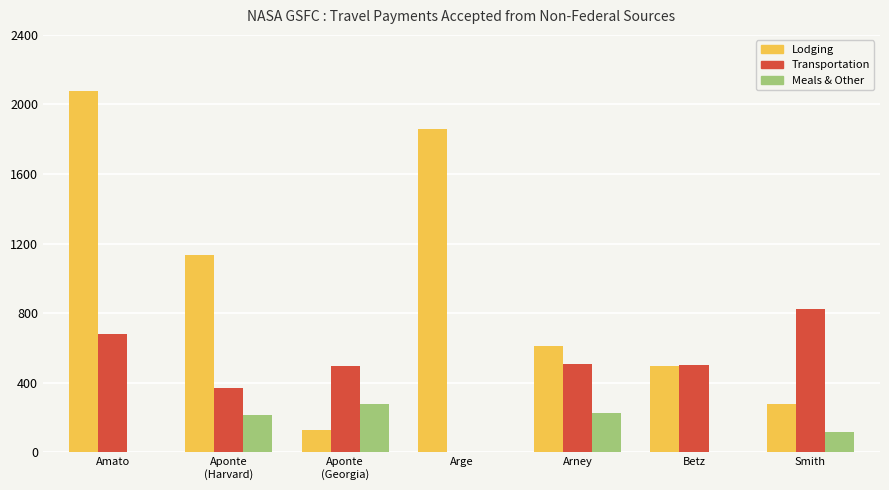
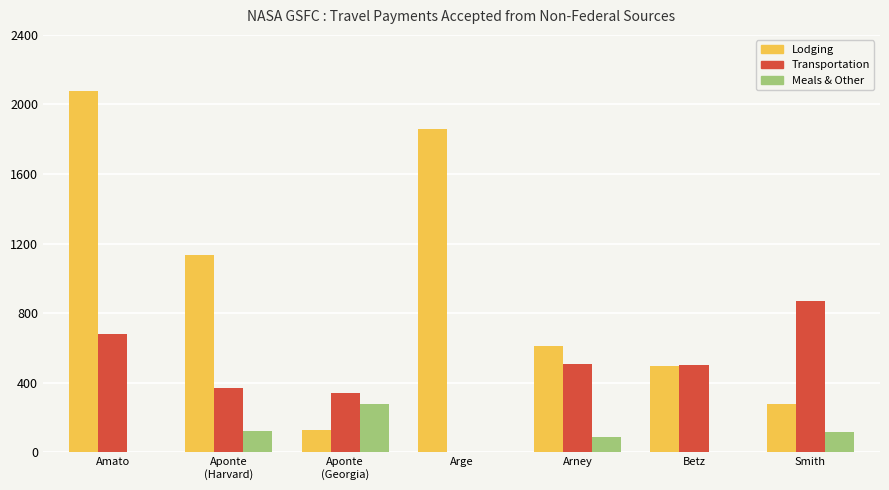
Meals & Other, Aponte (Harvard): 210 -> 120
Transportation, Aponte (Georgia): 500 -> 340
Meals & Other, Arney: 230 -> 90
Transportation, Smith: 830 -> 870
